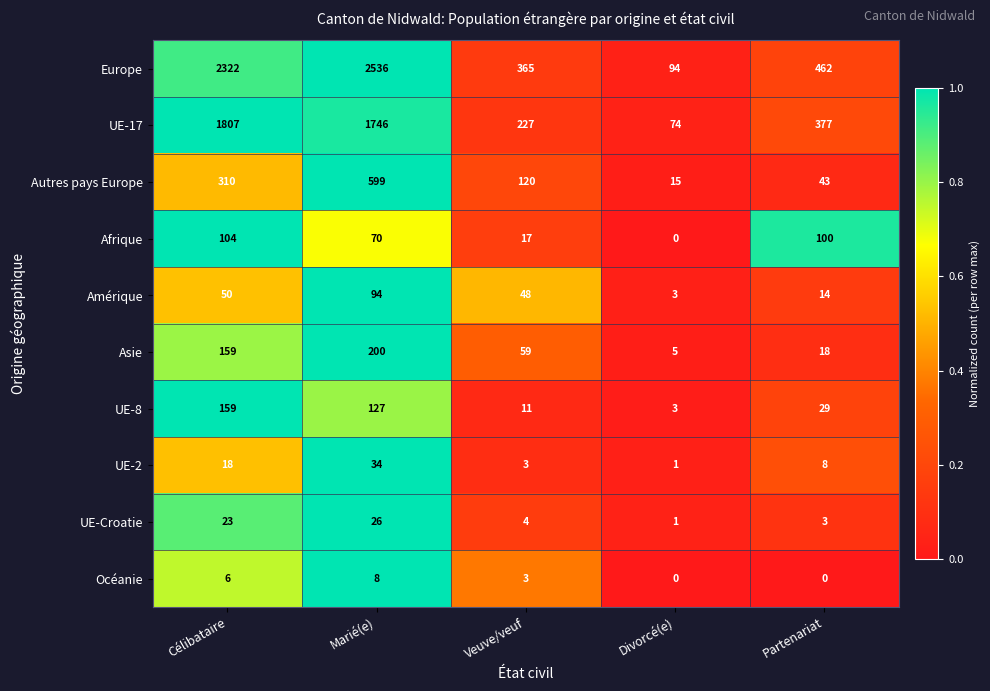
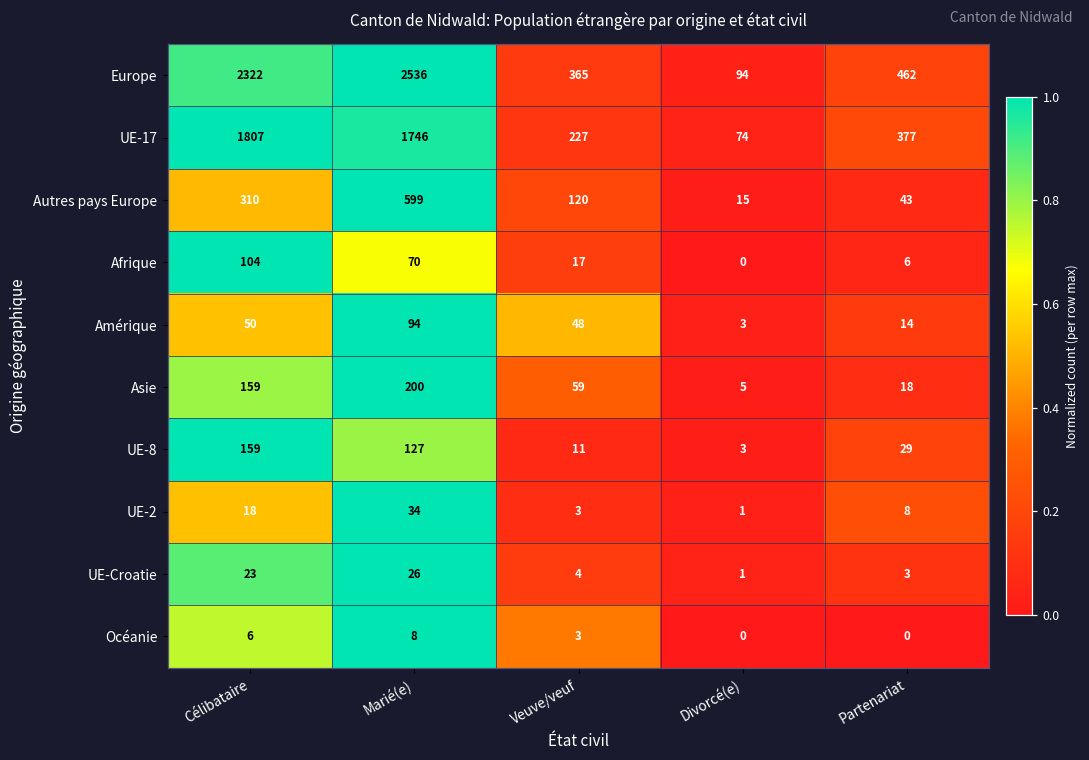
Afrique, Partenariat: 100 -> 6
